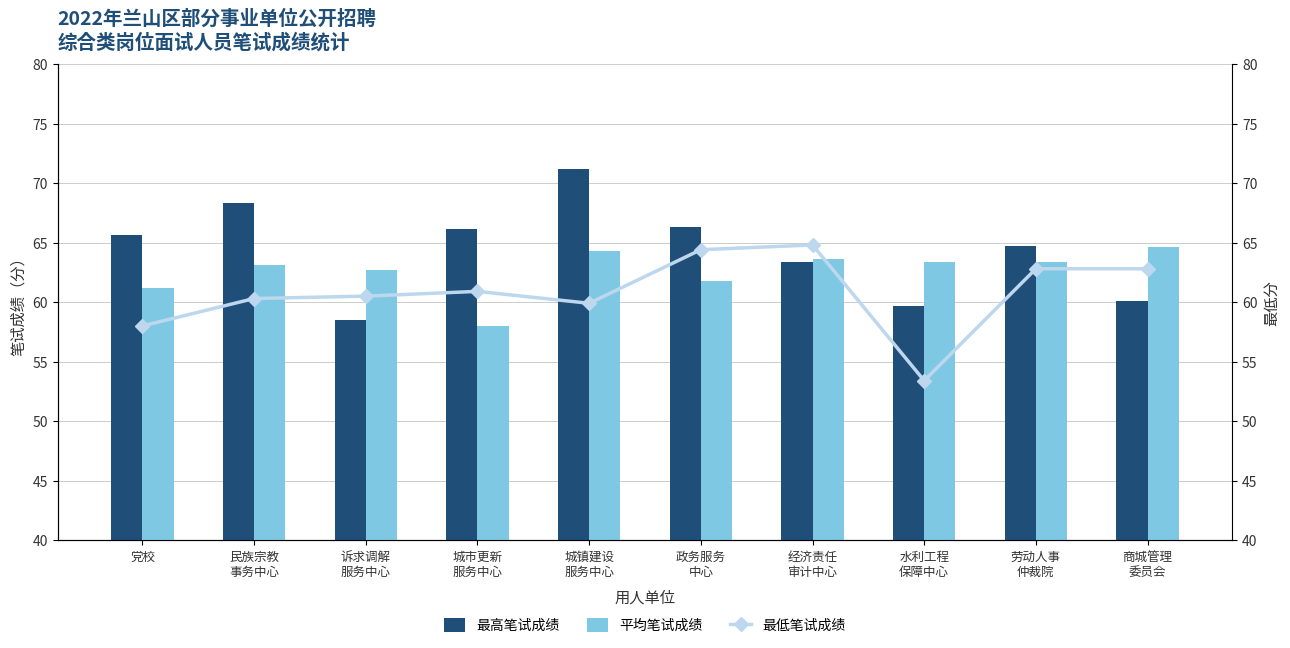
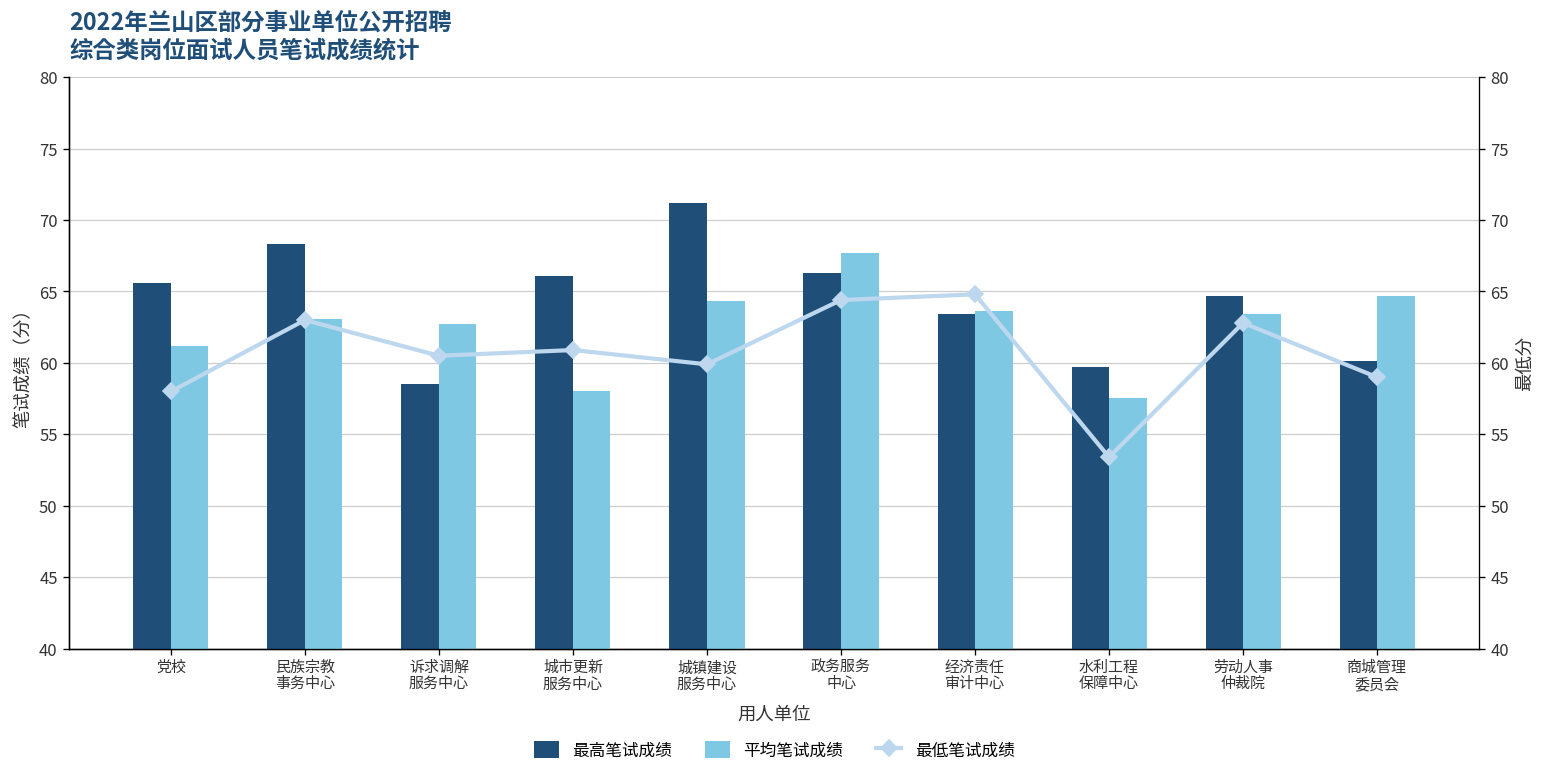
平均笔试成绩, 政务服务 中心: 61.8 -> 67.7
平均笔试成绩, 水利工程 保障中心: 63.4 -> 57.5
最低笔试成绩, 民族宗教 事务中心: 60.3 -> 63.0
最低笔试成绩, 商城管理 委员会: 62.8 -> 59.0
